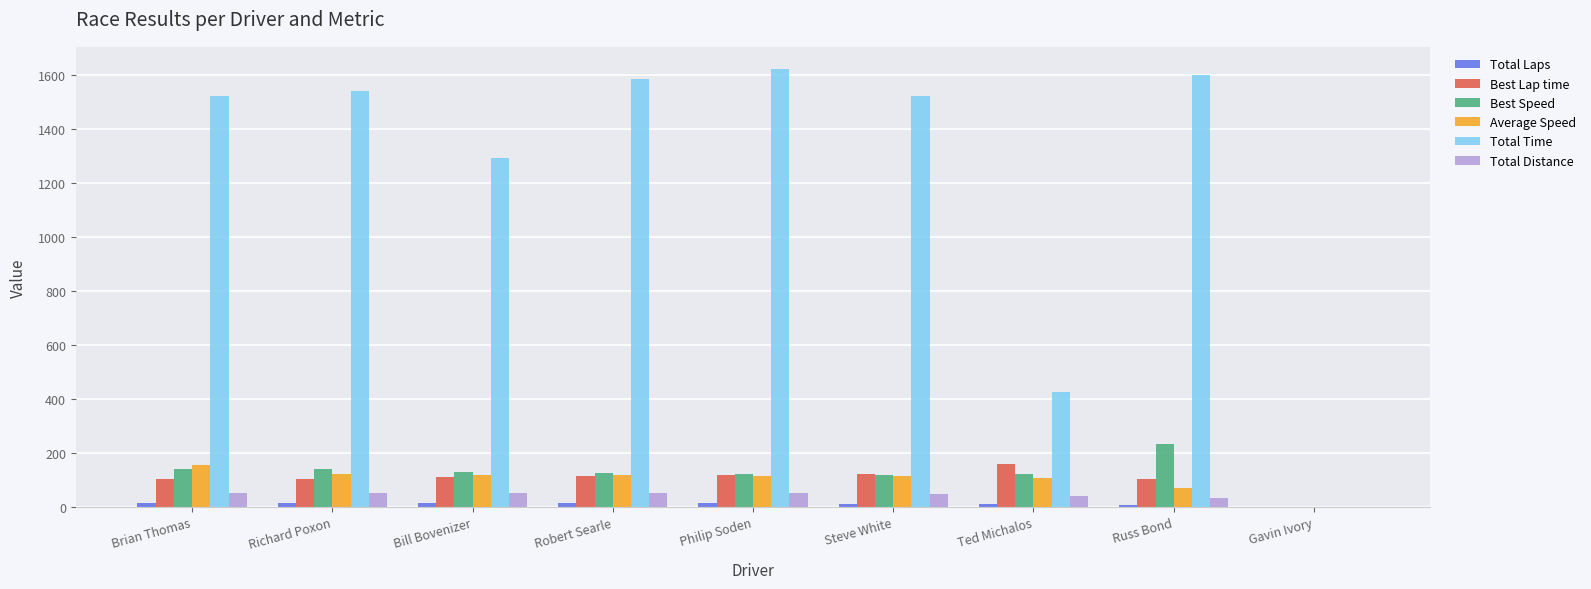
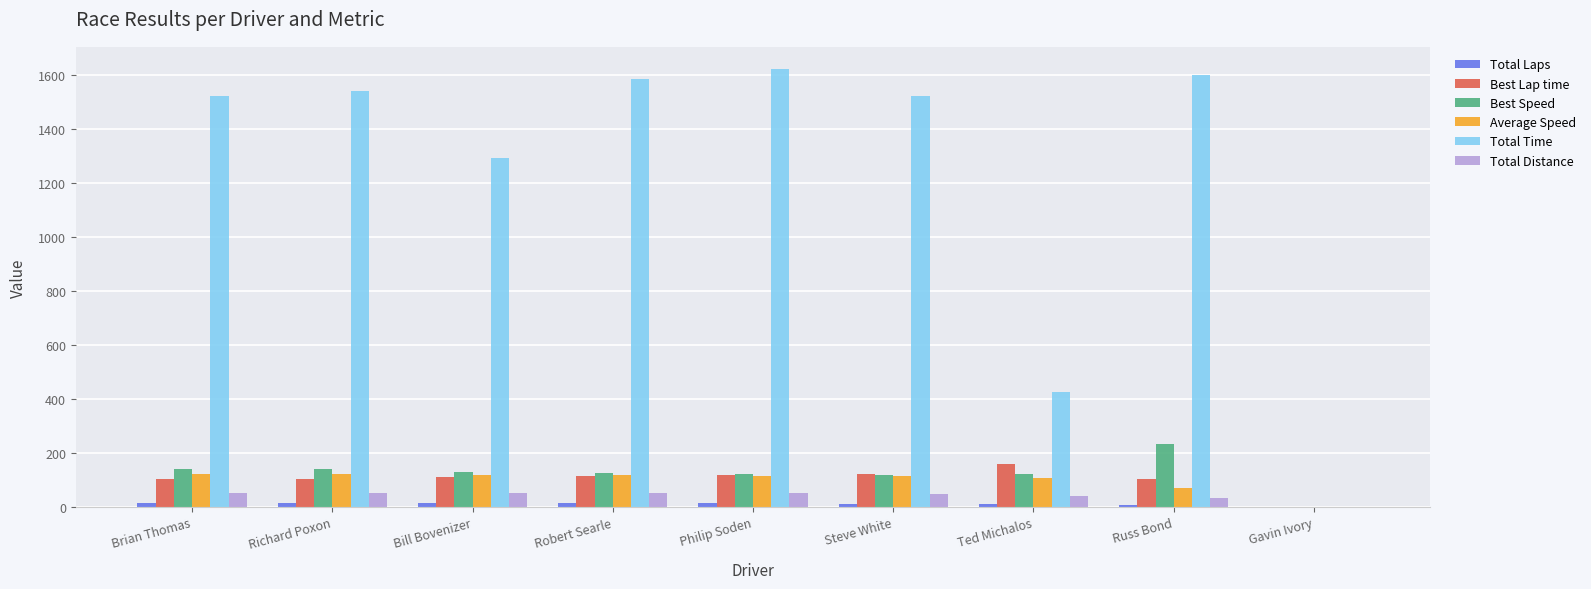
Average Speed, Brian Thomas: 160 -> 120
